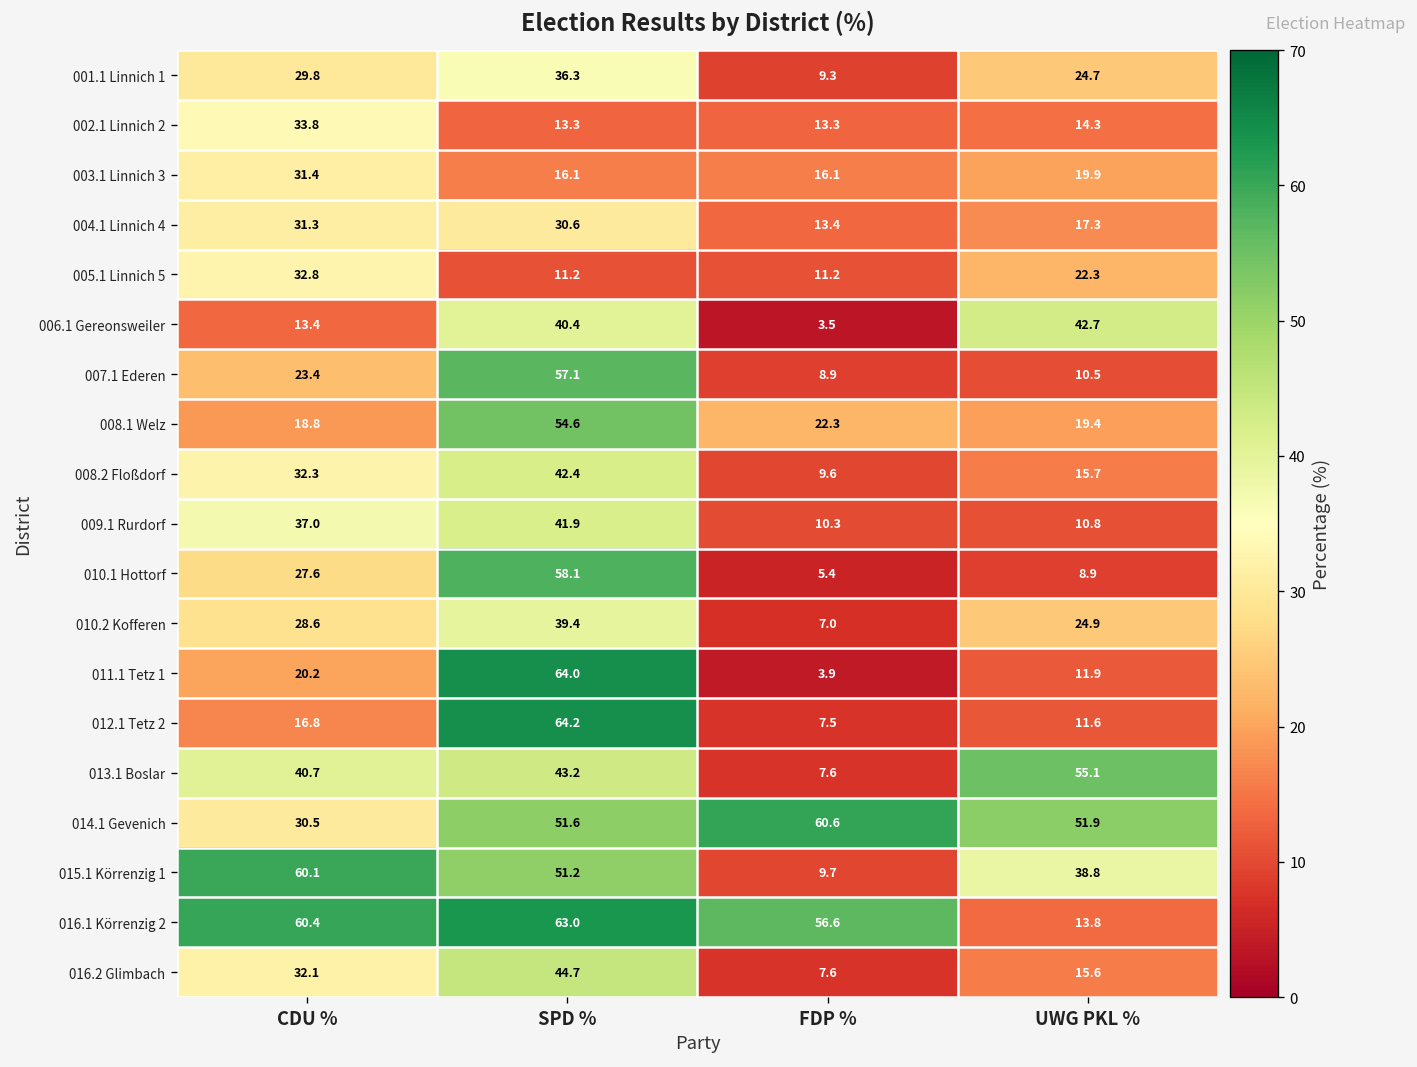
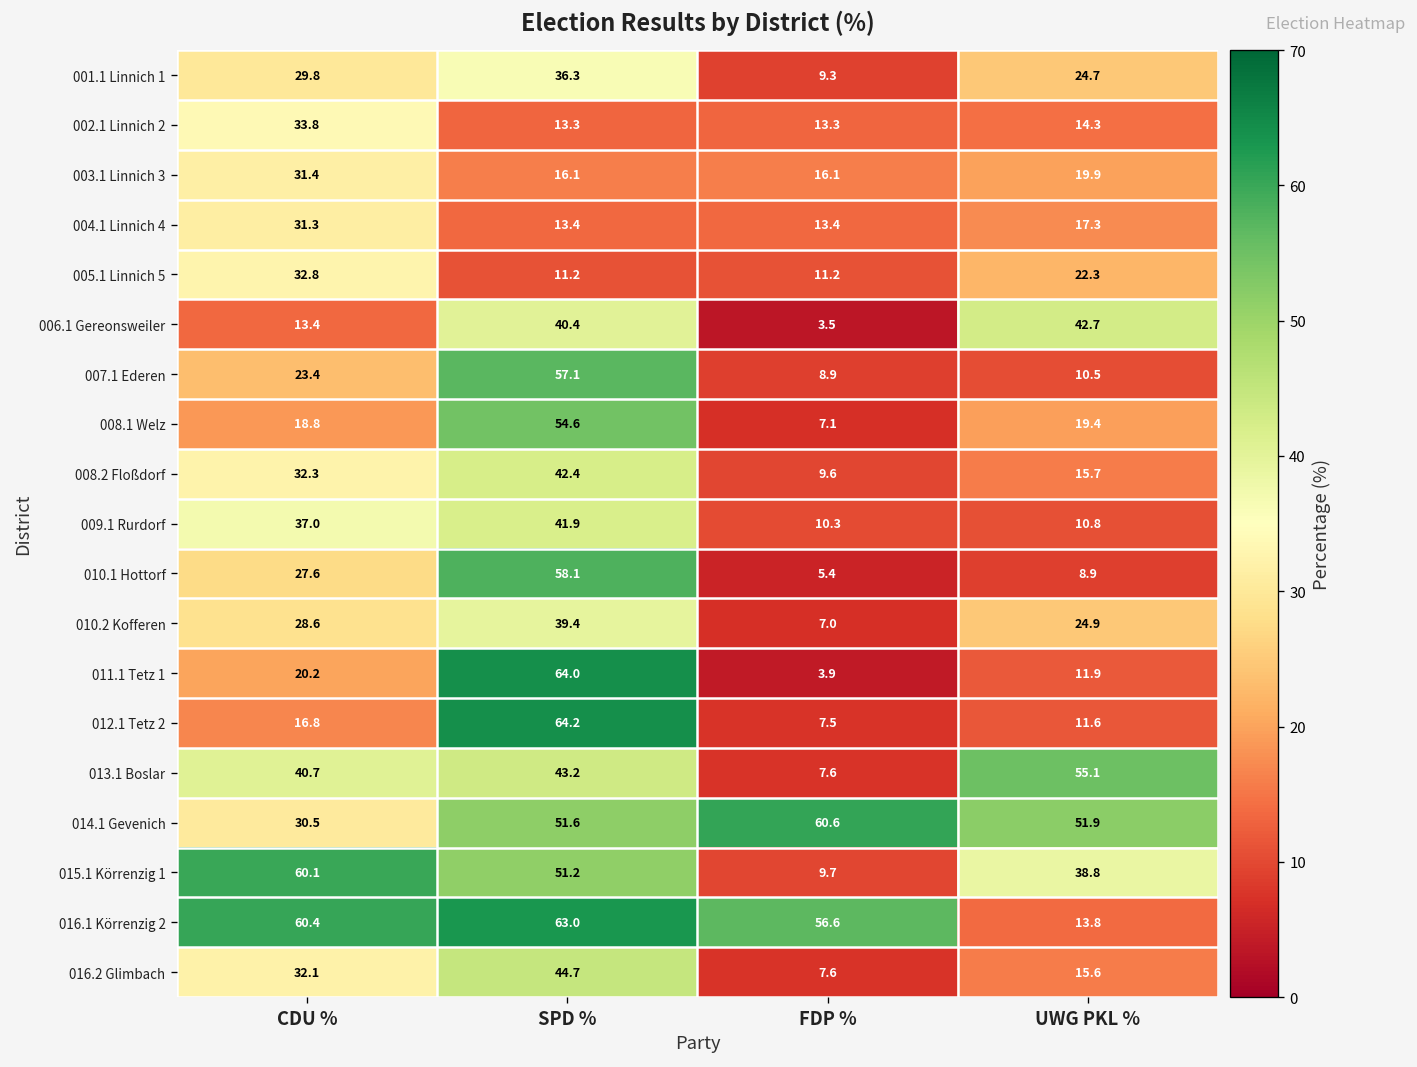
004.1 Linnich 4, SPD %: 30.6 -> 13.4
008.1 Welz, FDP %: 22.3 -> 7.1
